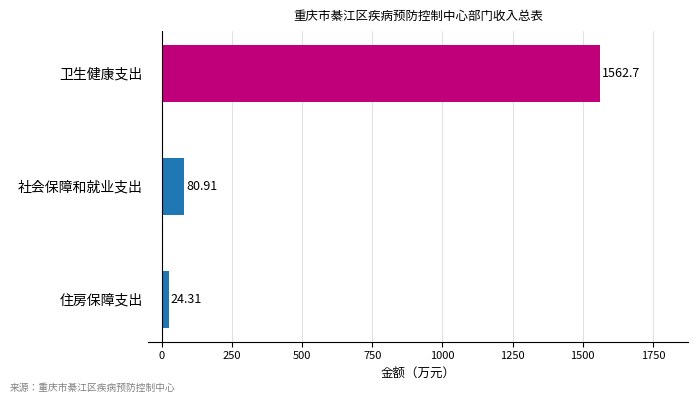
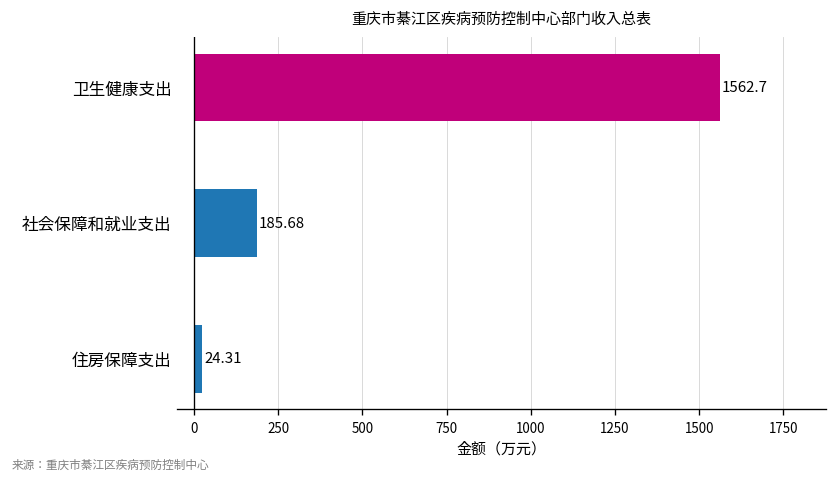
社会保障和就业支出: 80.91 -> 185.68
